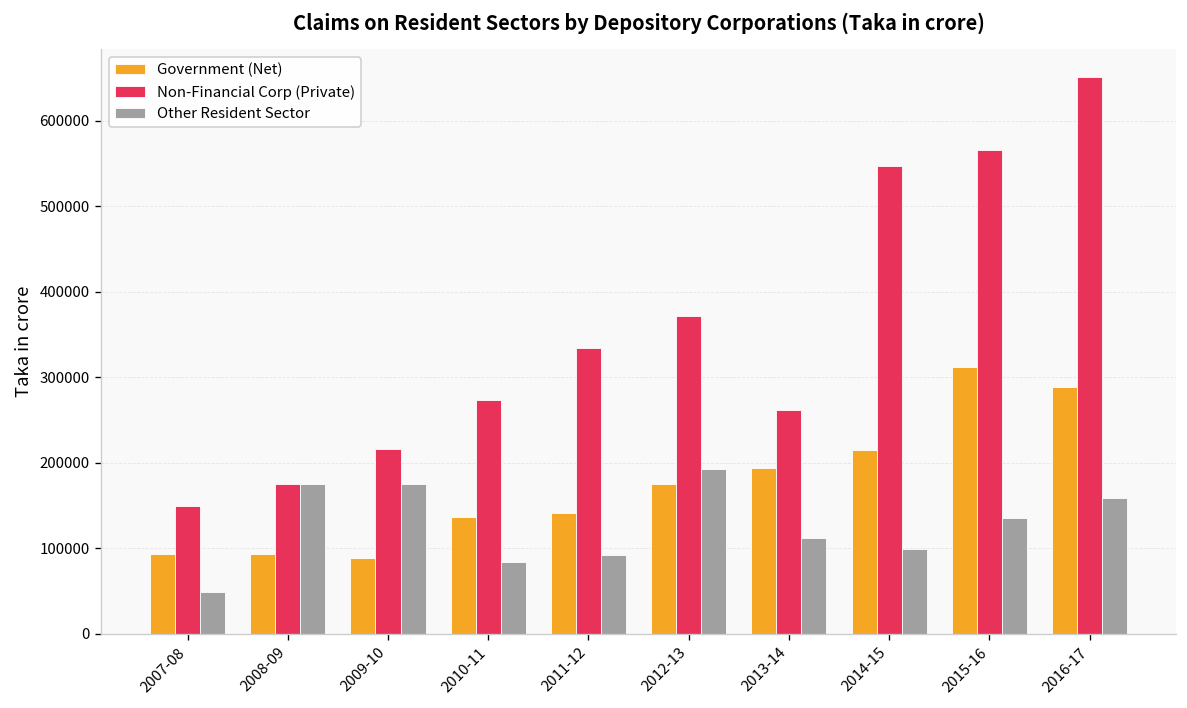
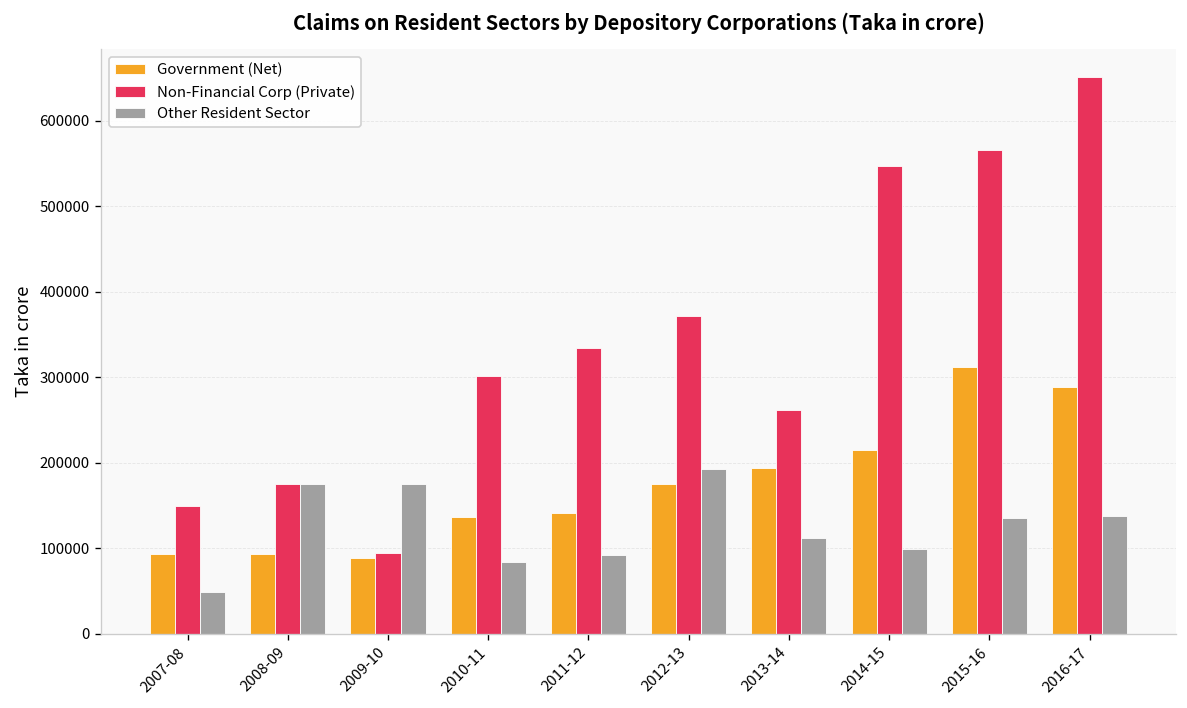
Non-Financial Corp (Private), 2009-10: 220000 -> 100000
Non-Financial Corp (Private), 2010-11: 270000 -> 300000
Other Resident Sector, 2016-17: 160000 -> 140000
